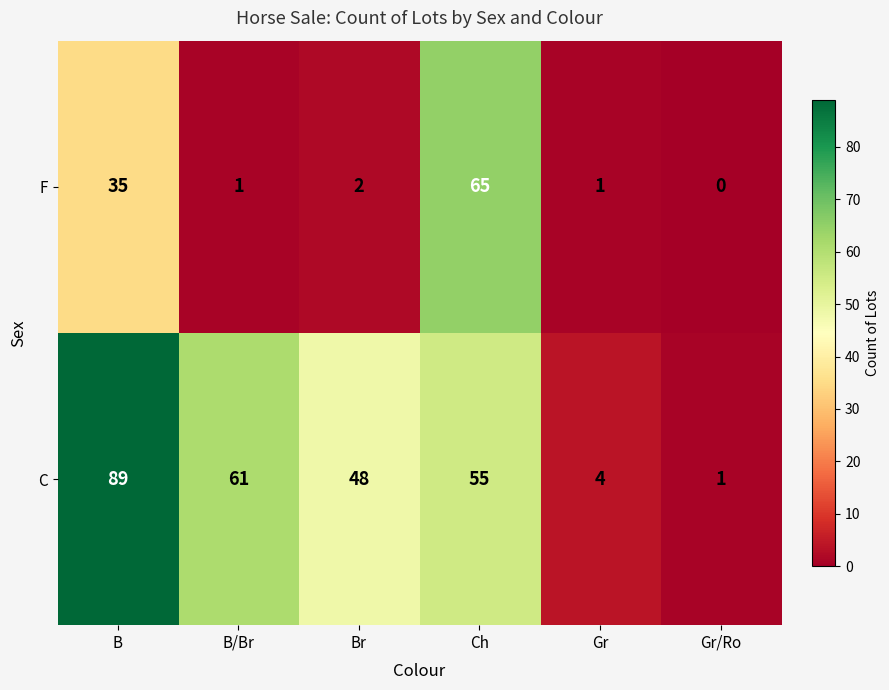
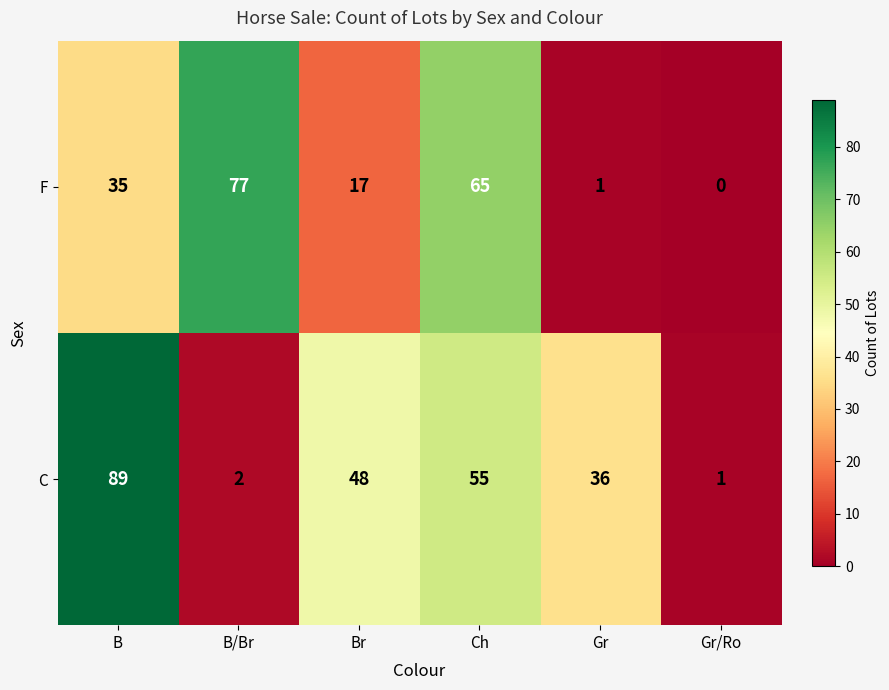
F, B/Br: 1 -> 77
F, Br: 2 -> 17
C, B/Br: 61 -> 2
C, Gr: 4 -> 36
